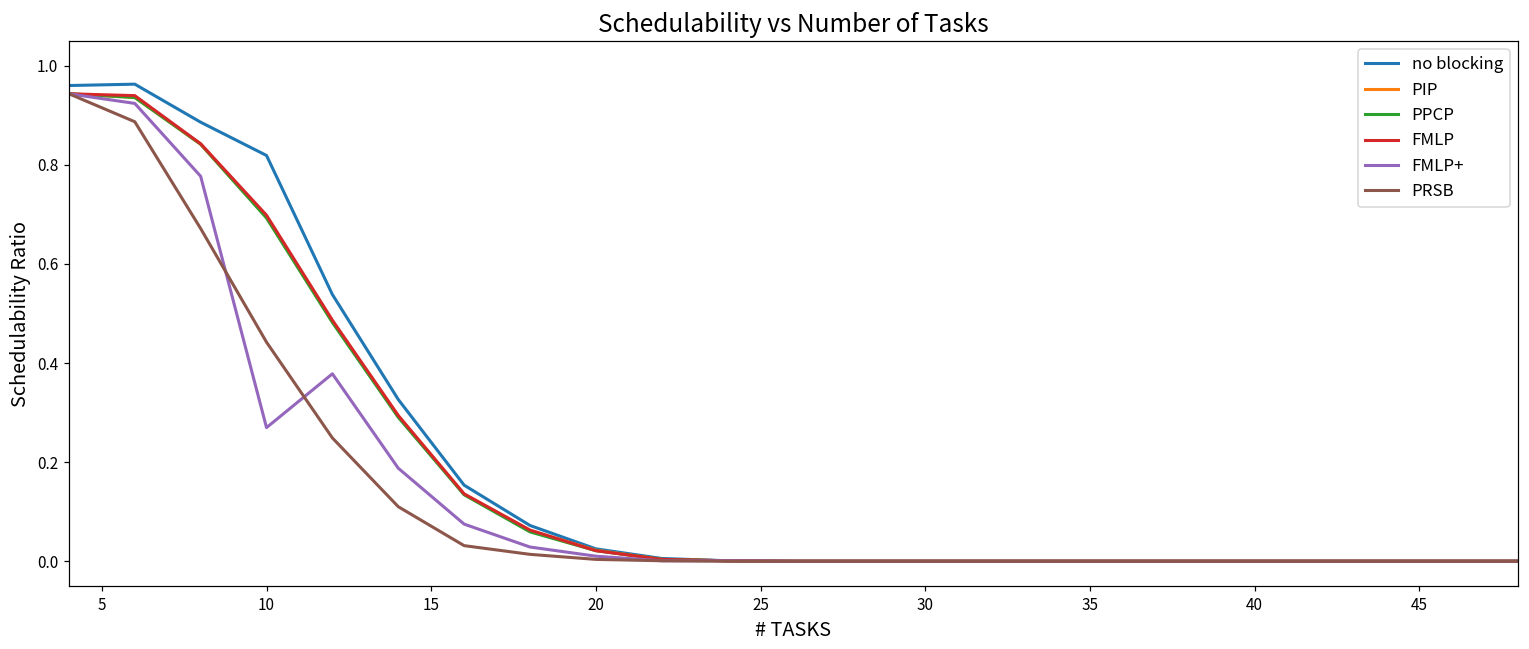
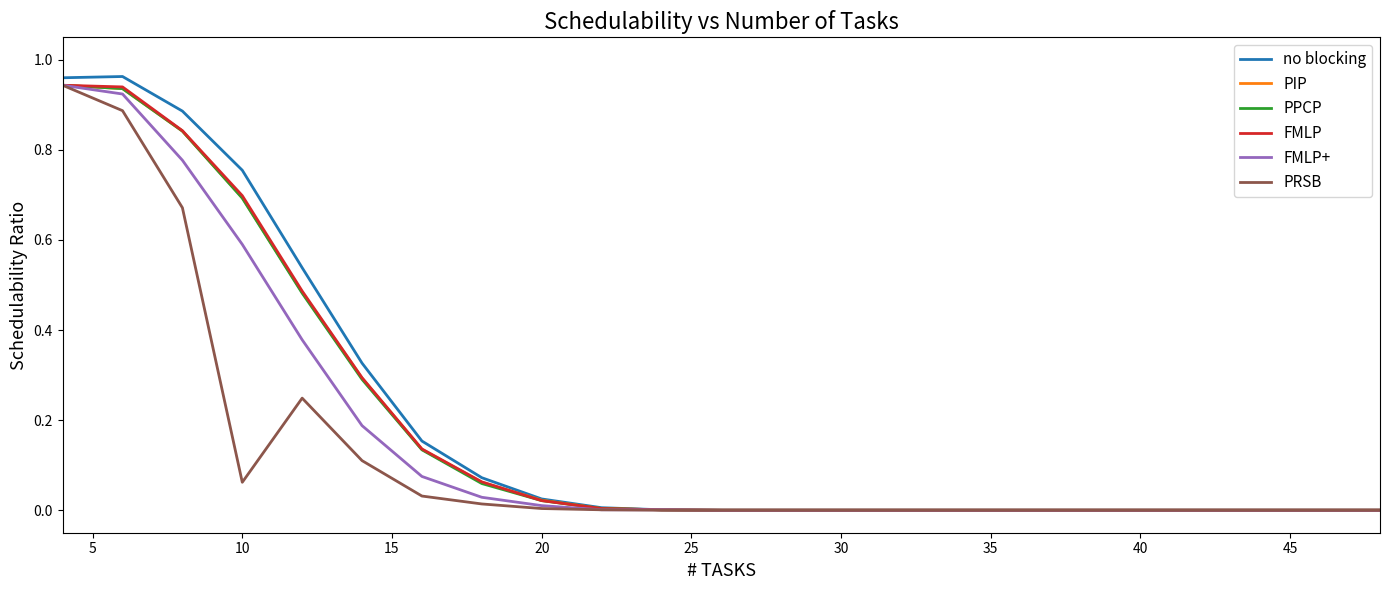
no blocking, 10: 0.82 -> 0.75
FMLP+, 10: 0.27 -> 0.59
PRSB, 10: 0.44 -> 0.06
